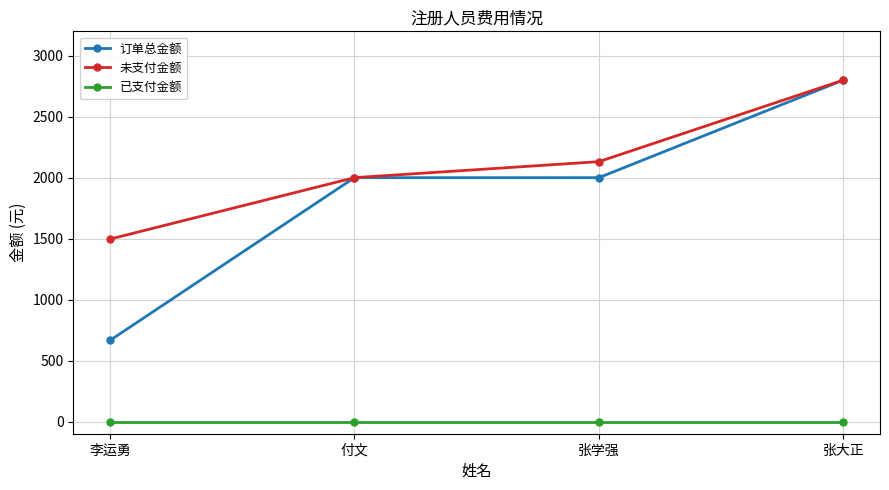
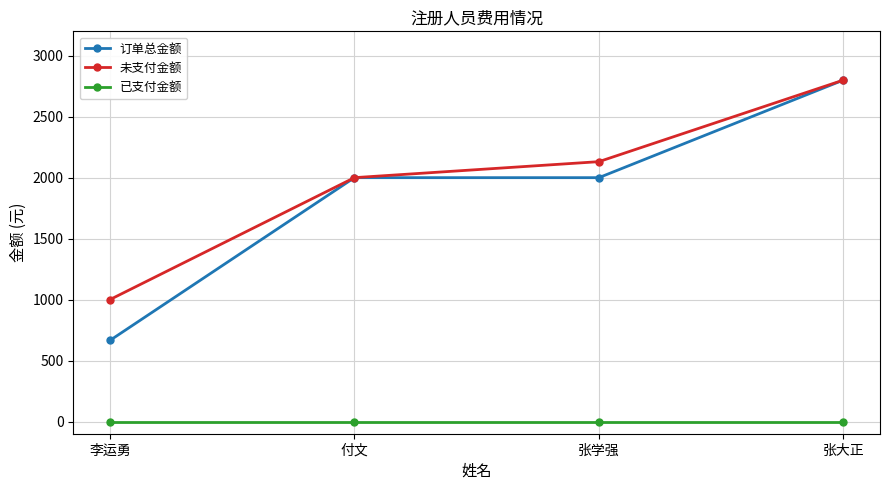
未支付金额, 李运勇: 1500 -> 1000
